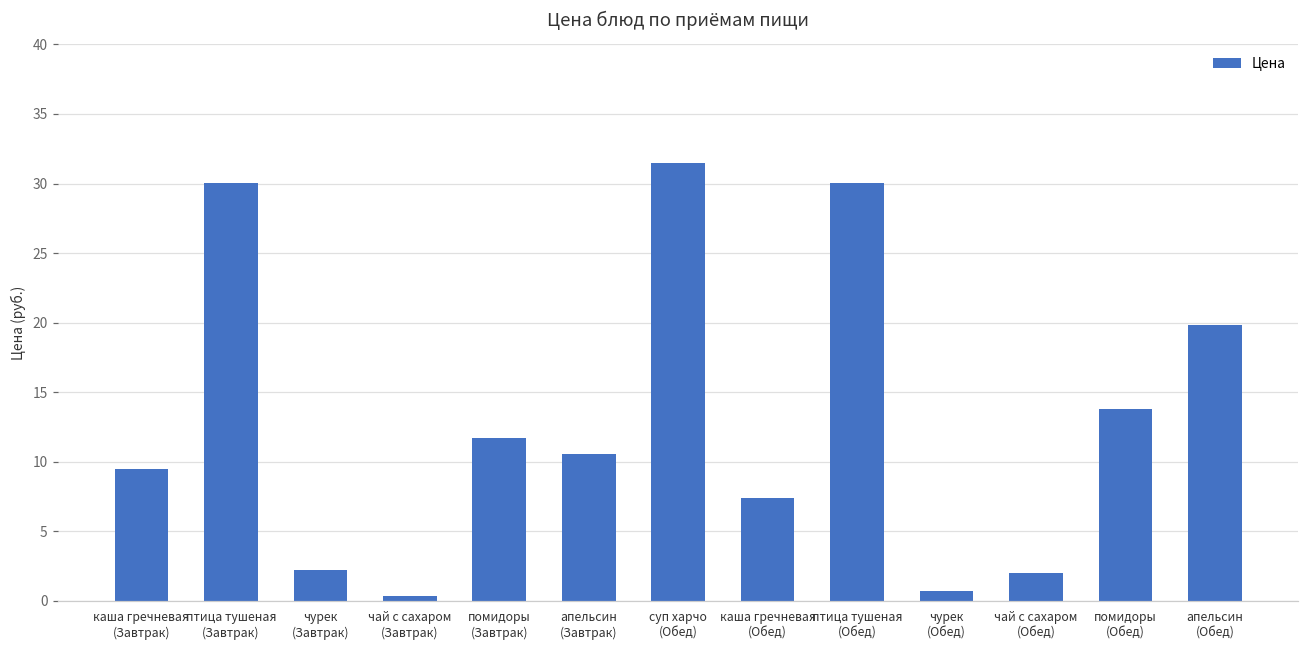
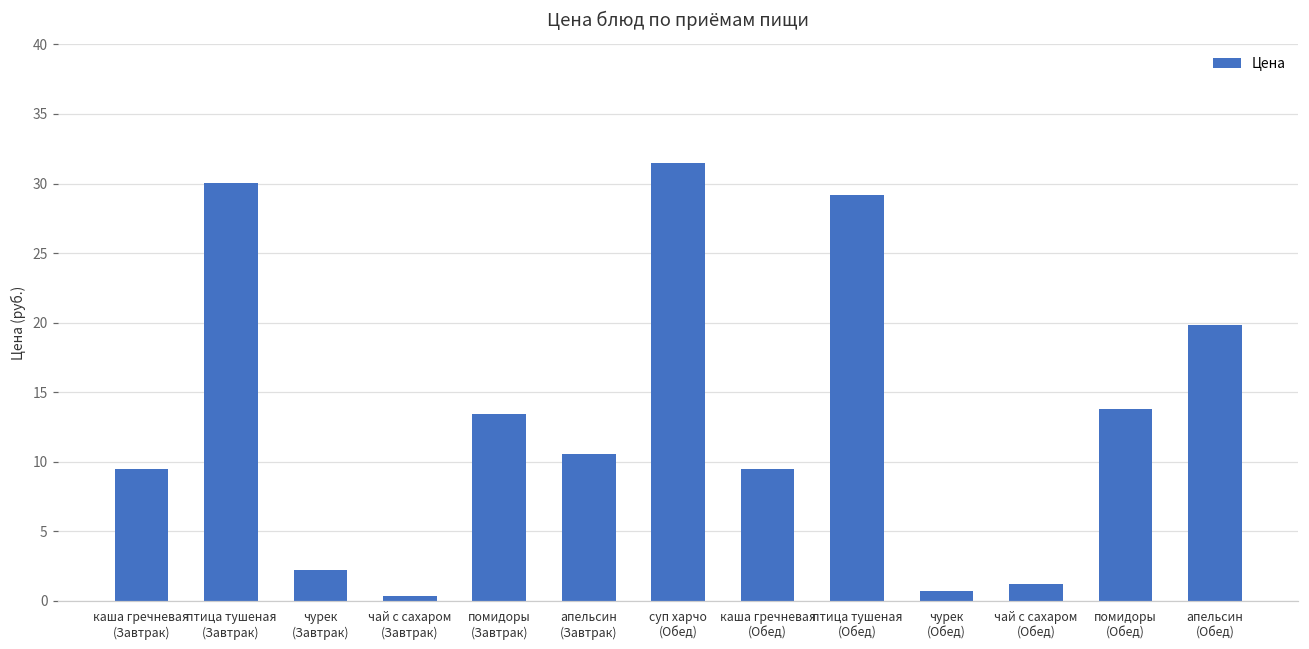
помидоры (Завтрак): 11.7 -> 13.4
каша гречневая (Обед): 7.4 -> 9.5
птица тушеная (Обед): 30.0 -> 29.2
чай с сахаром (Обед): 2.0 -> 1.2
